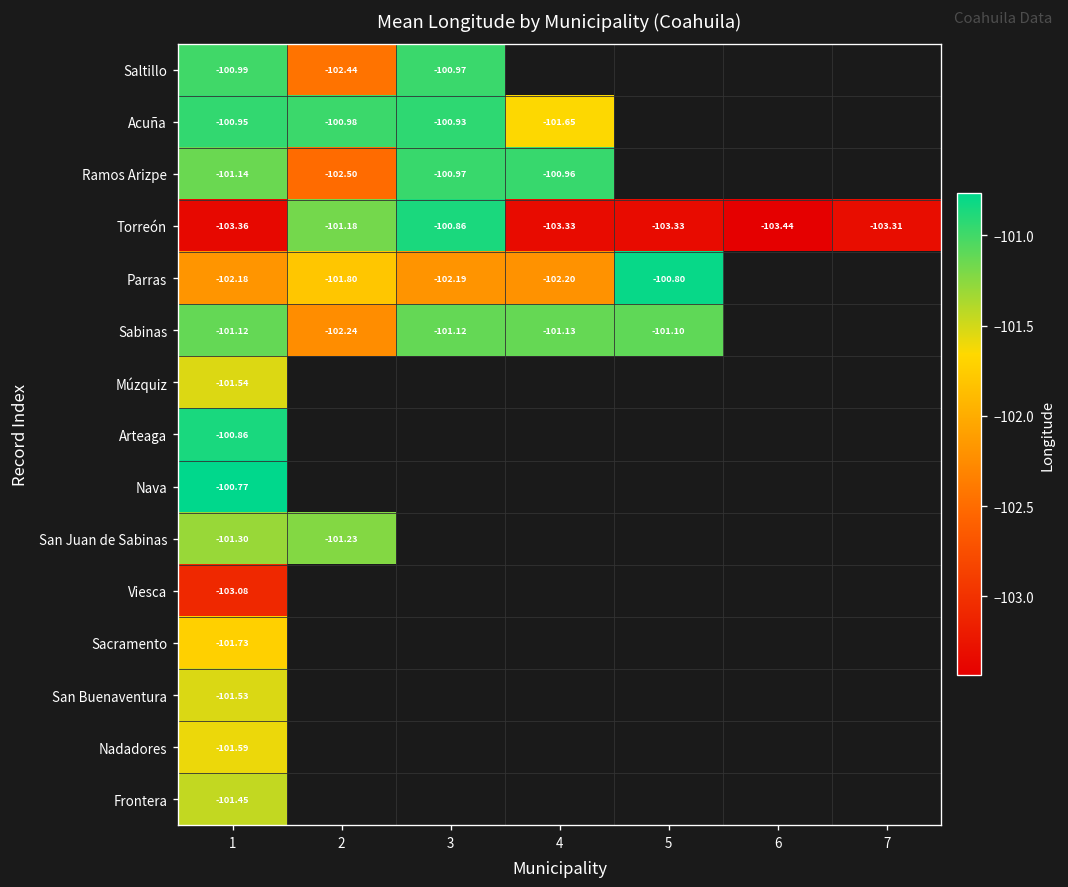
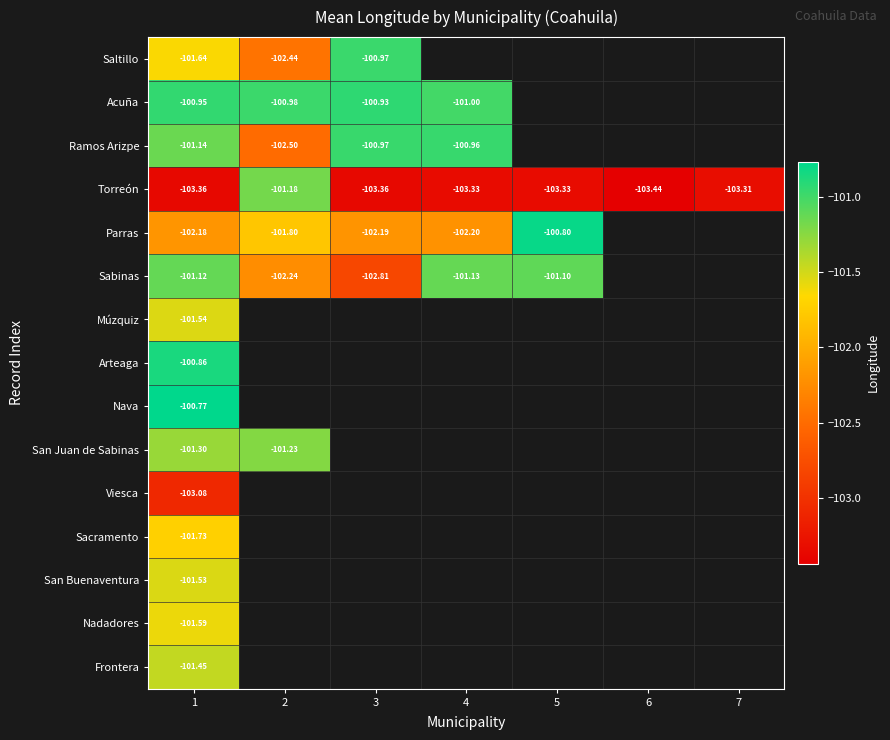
Saltillo, 1: -100.99 -> -101.64
Acuña, 4: -101.65 -> -101.00
Torreón, 3: -100.86 -> -103.36
Sabinas, 3: -101.12 -> -102.81
